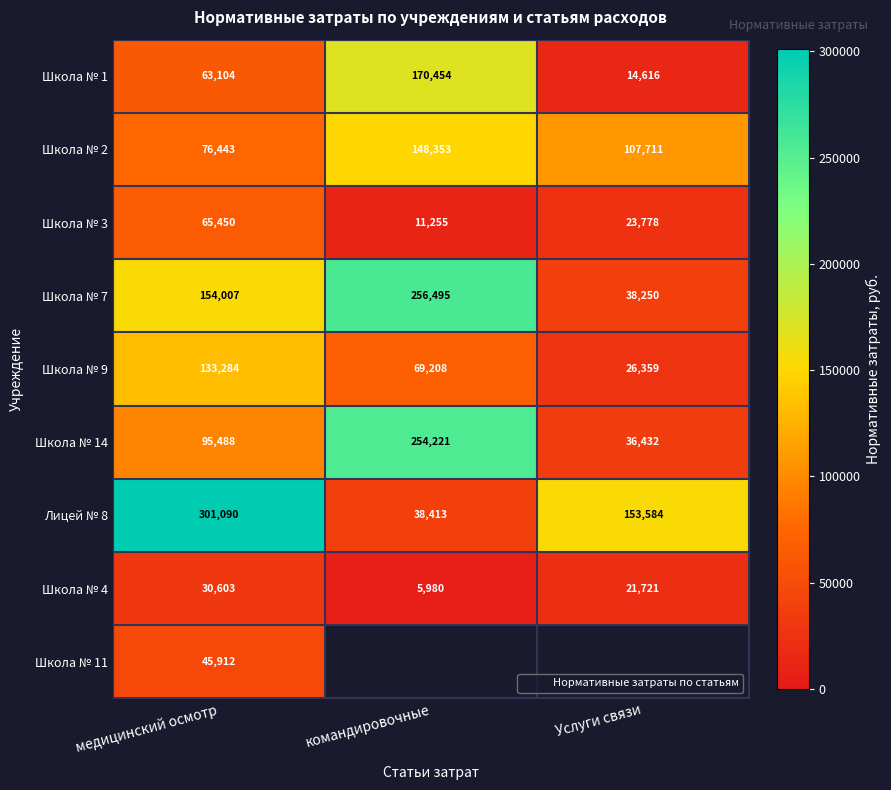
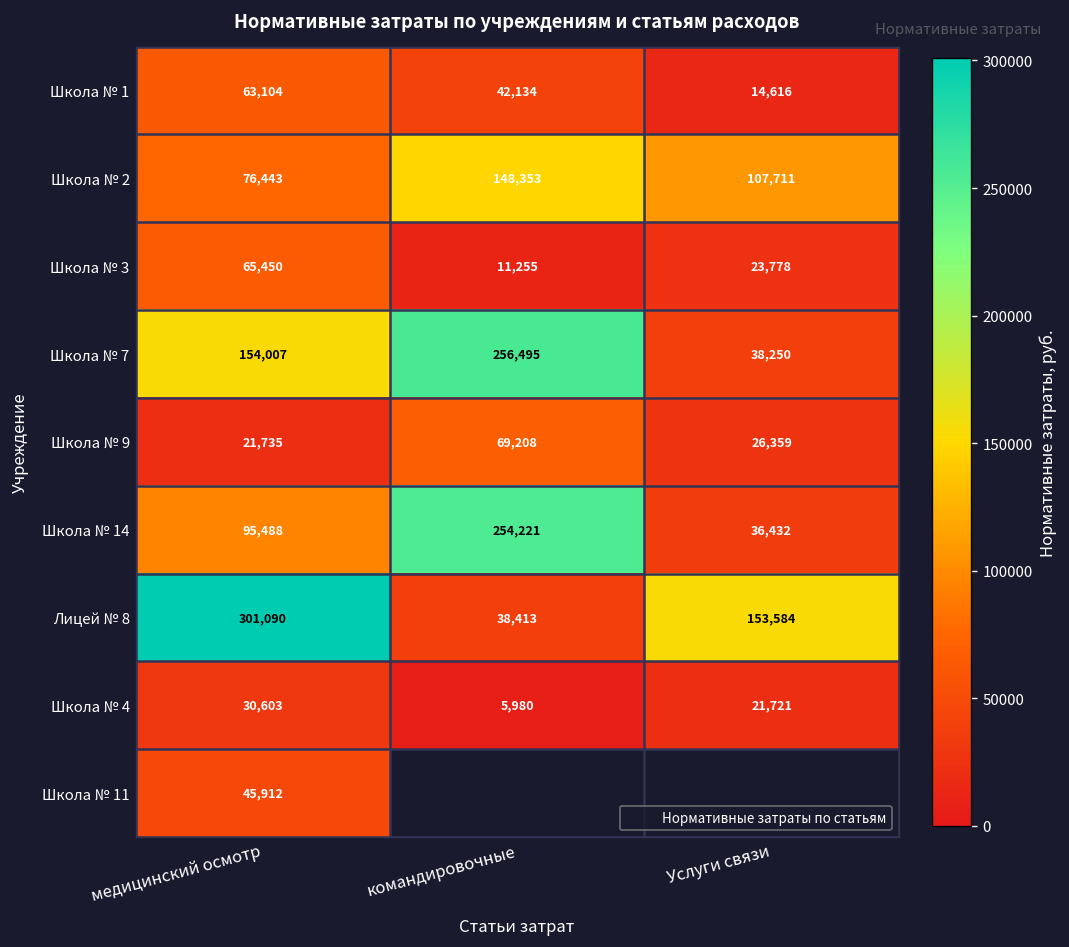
Школа № 1, командировочные: 170,454 -> 42,134
Школа № 9, медицинский осмотр: 133,284 -> 21,735
